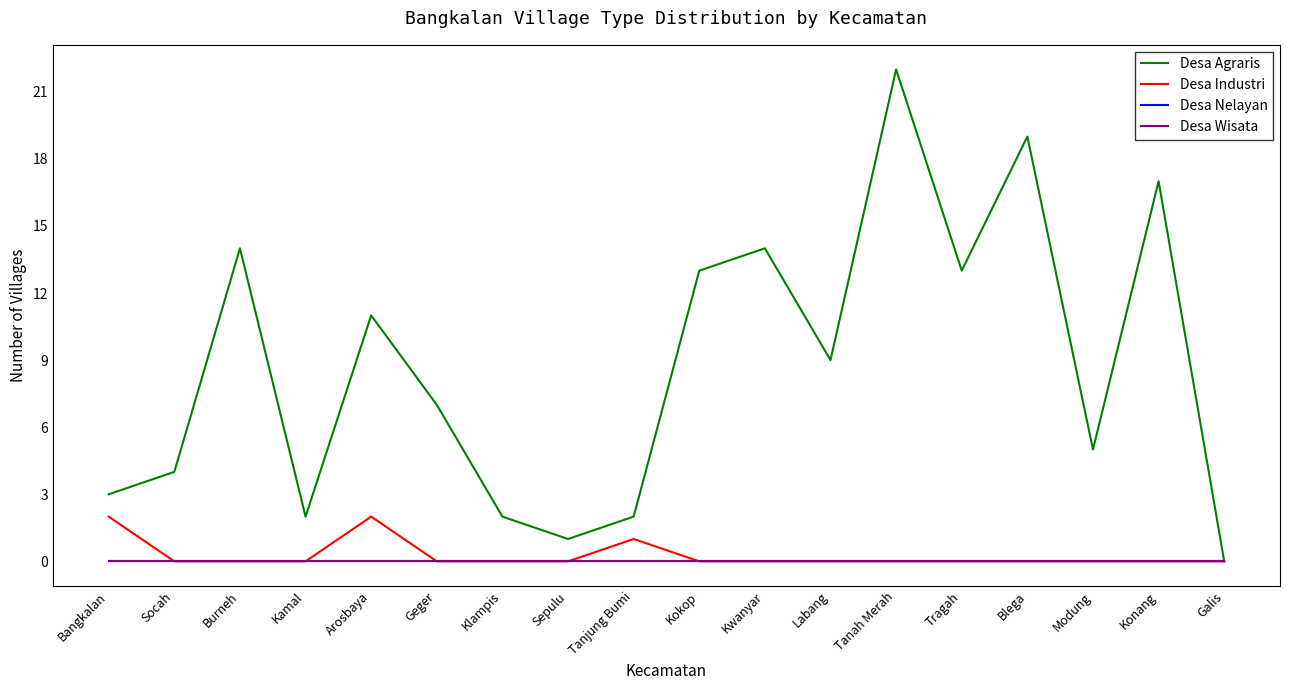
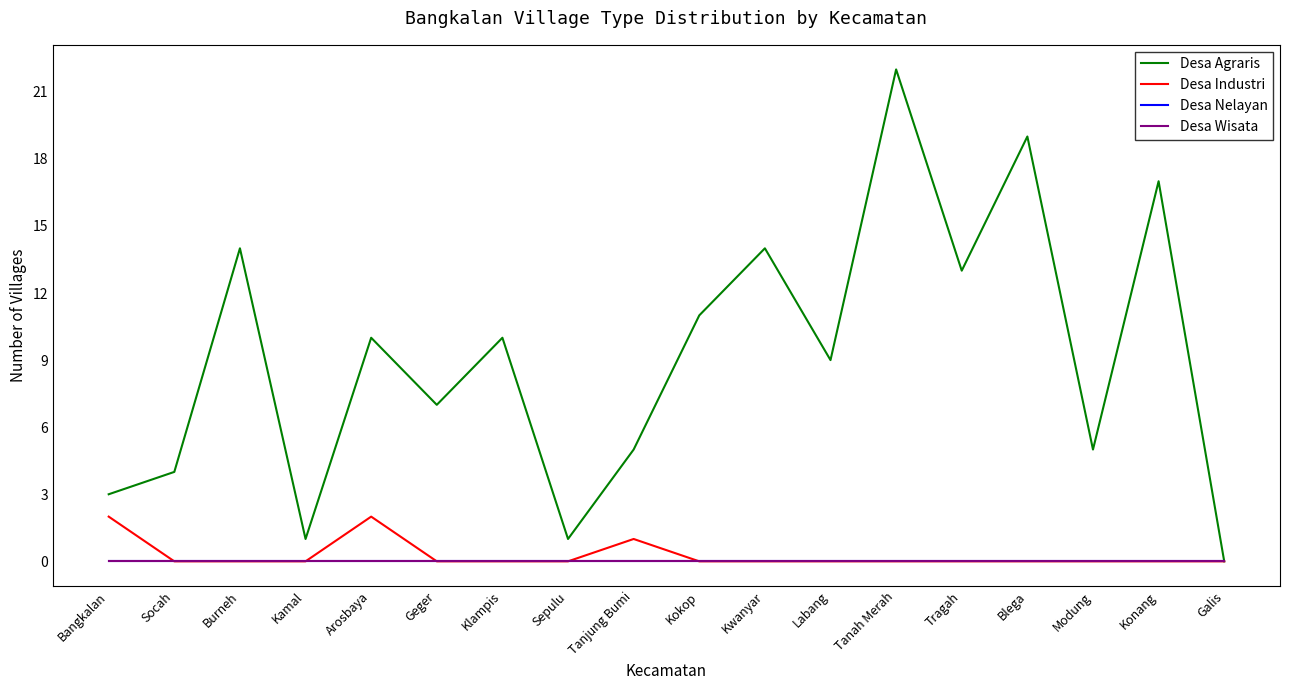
Desa Agraris, Kamal: 2 -> 1
Desa Agraris, Arosbaya: 11 -> 10
Desa Agraris, Klampis: 2 -> 10
Desa Agraris, Tanjung Bumi: 2 -> 5
Desa Agraris, Kokop: 13 -> 11
